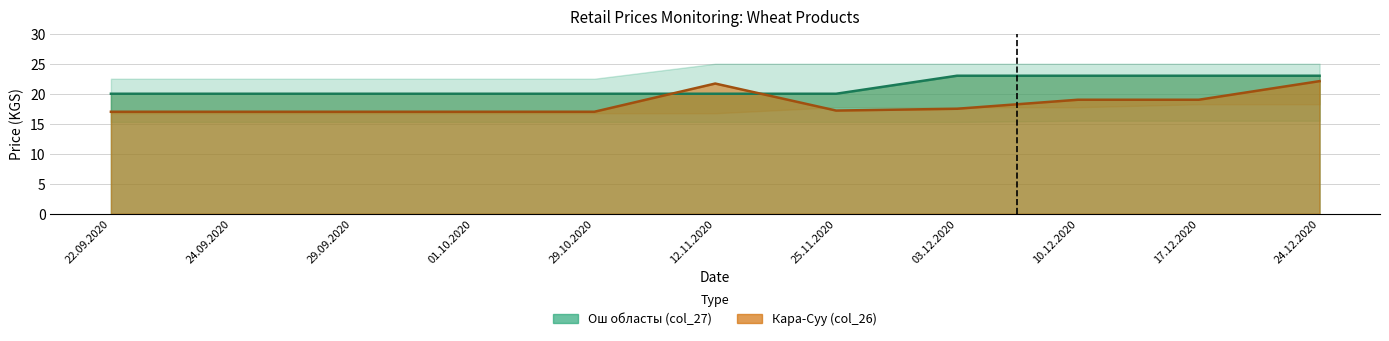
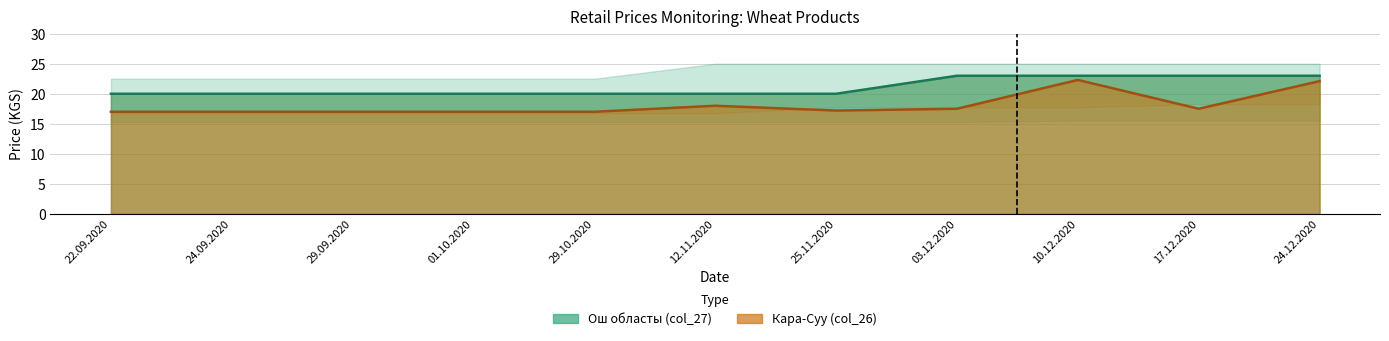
Кара-Суу (col_26), 12.11.2020: 22 -> 18
Кара-Суу (col_26), 10.12.2020: 19 -> 22
Кара-Суу (col_26), 17.12.2020: 19 -> 18
